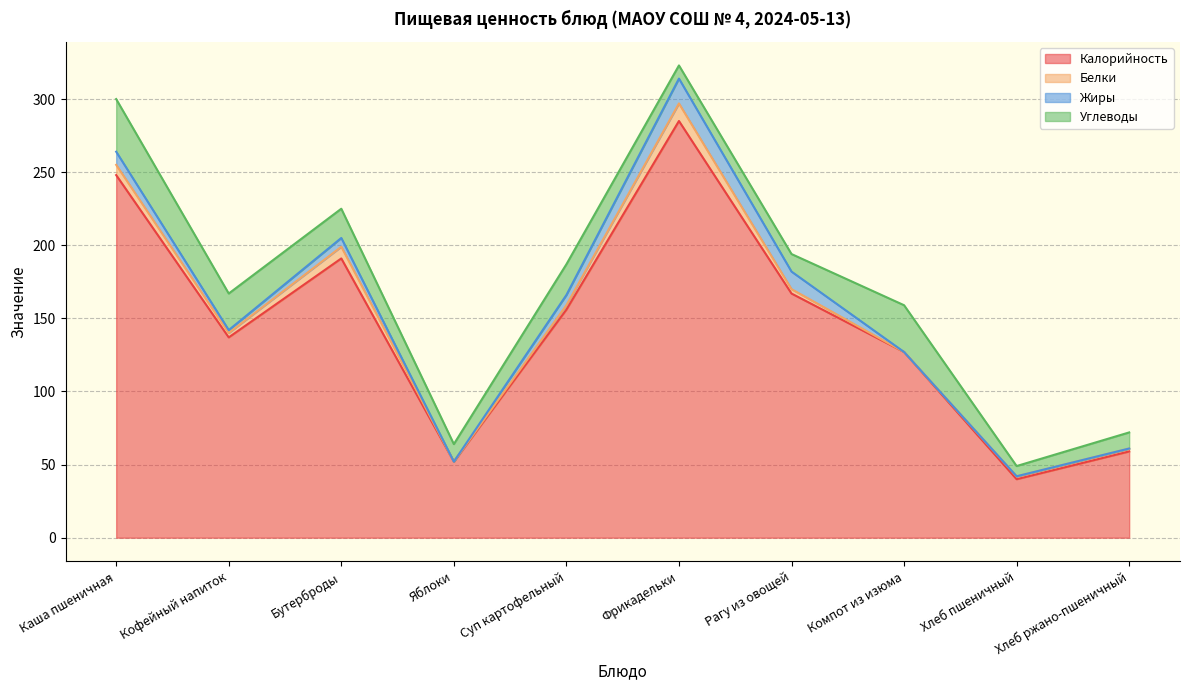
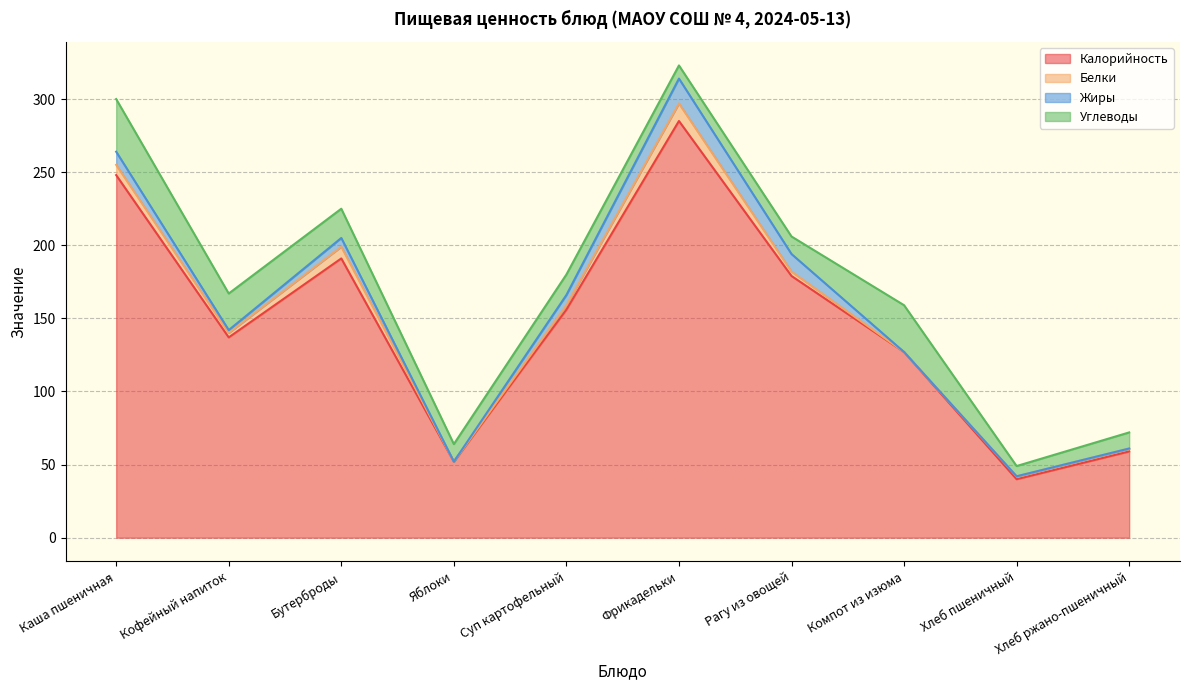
Углеводы, Суп картофельный: 21 -> 14
Калорийность, Рагу из овощей: 167 -> 179
